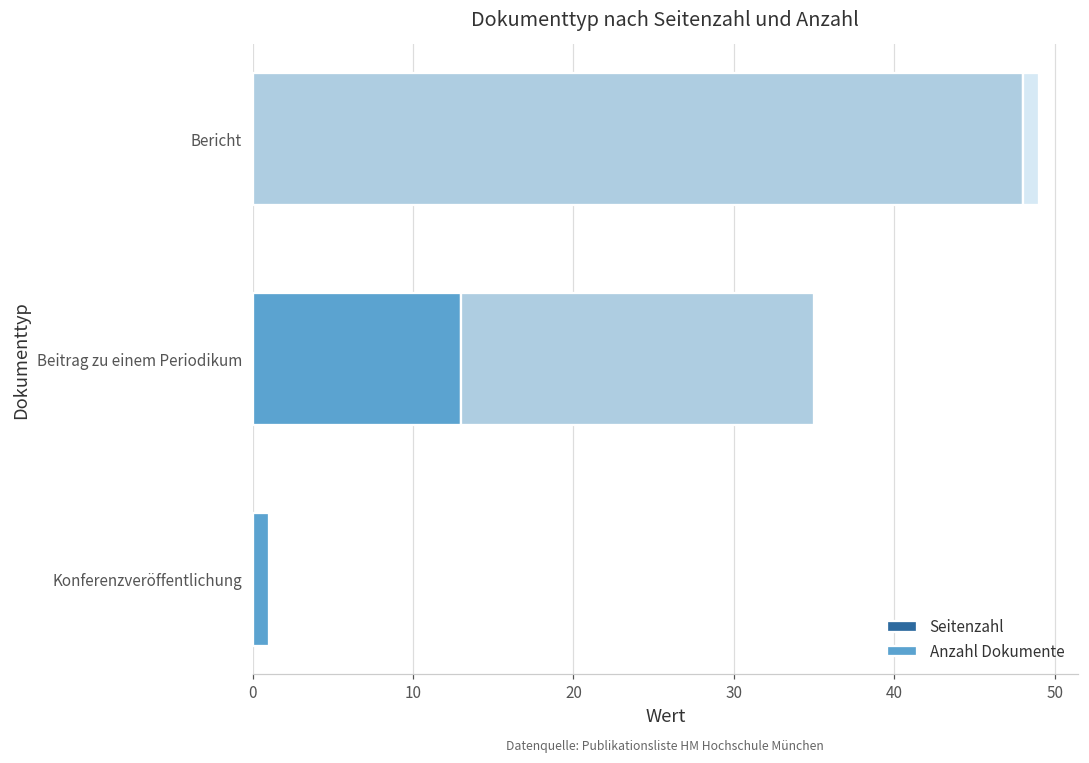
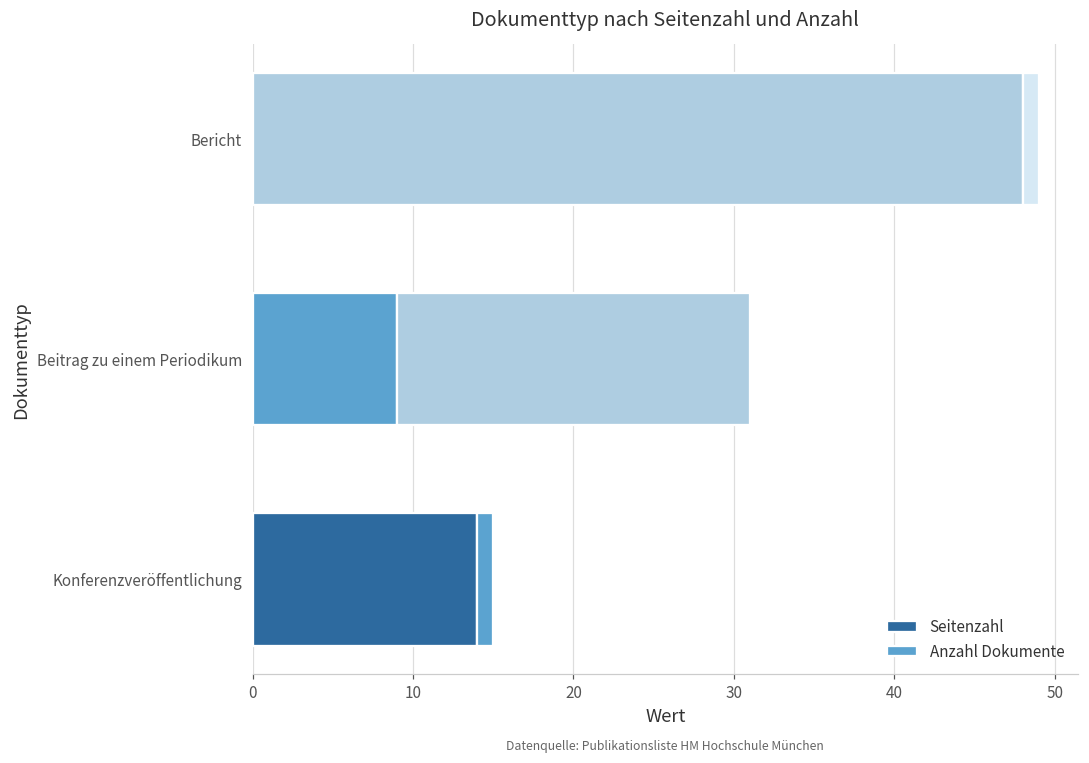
Seitenzahl, Beitrag zu einem Periodikum: 13 -> 9
Seitenzahl, Konferenzveröffentlichung: 0 -> 14
